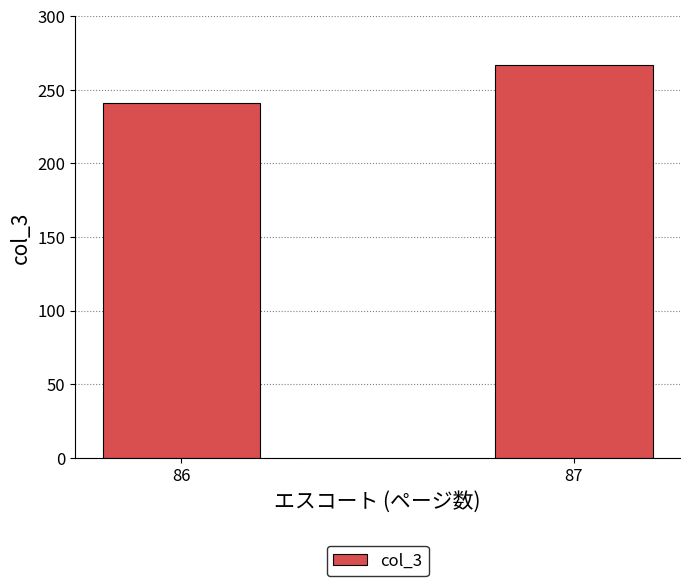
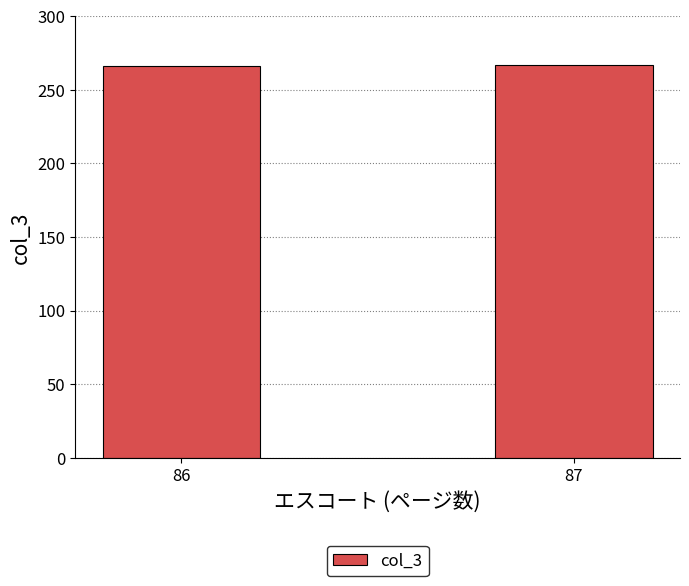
86: 241 -> 266
